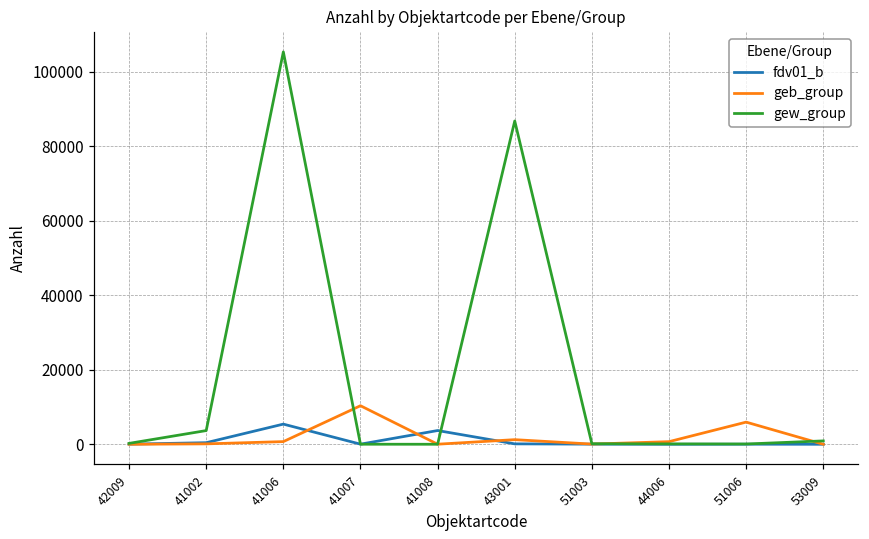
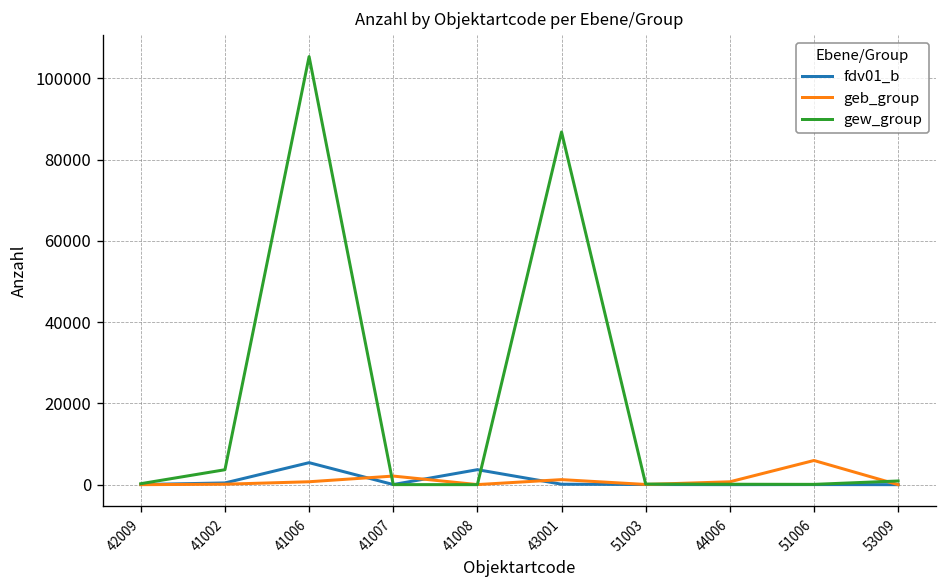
geb_group, 41007: 10000 -> 2000
